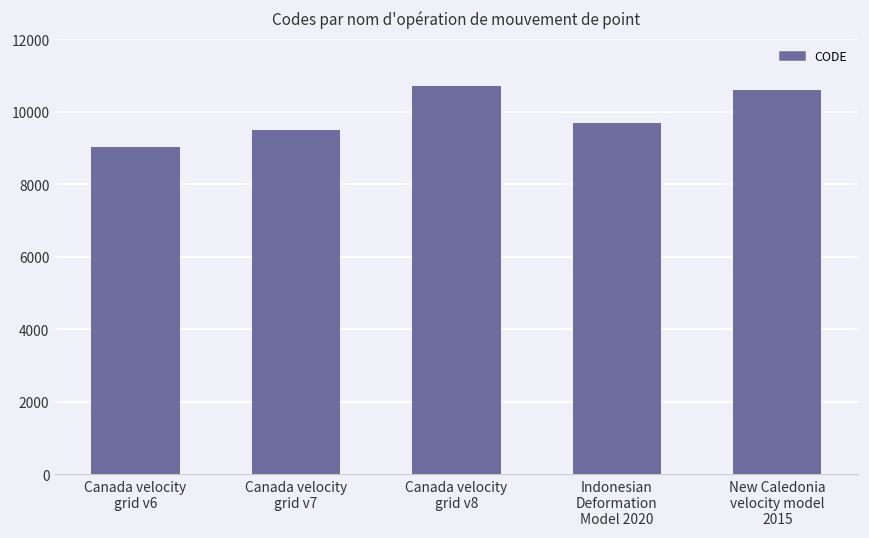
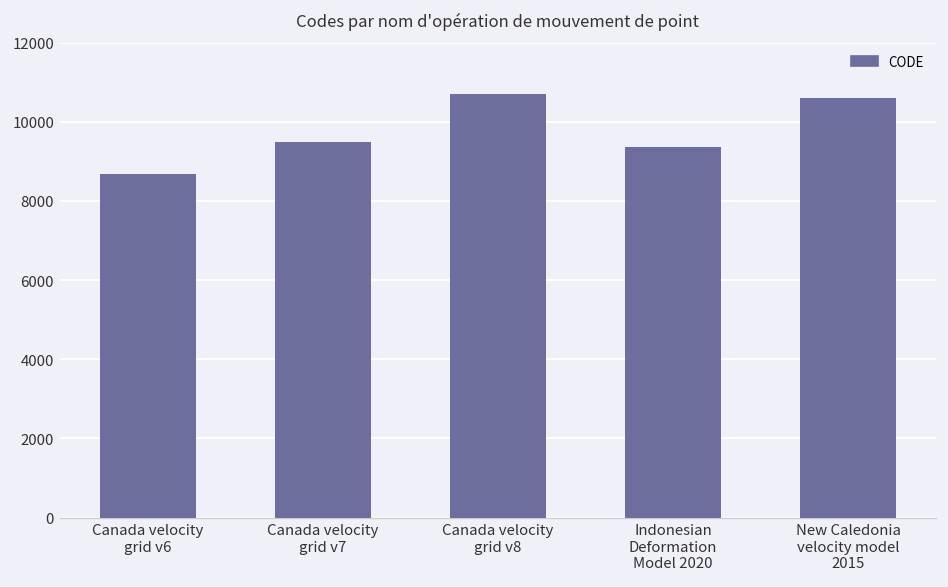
Canada velocity grid v6: 9000 -> 8700
Indonesian Deformation Model 2020: 9700 -> 9400
